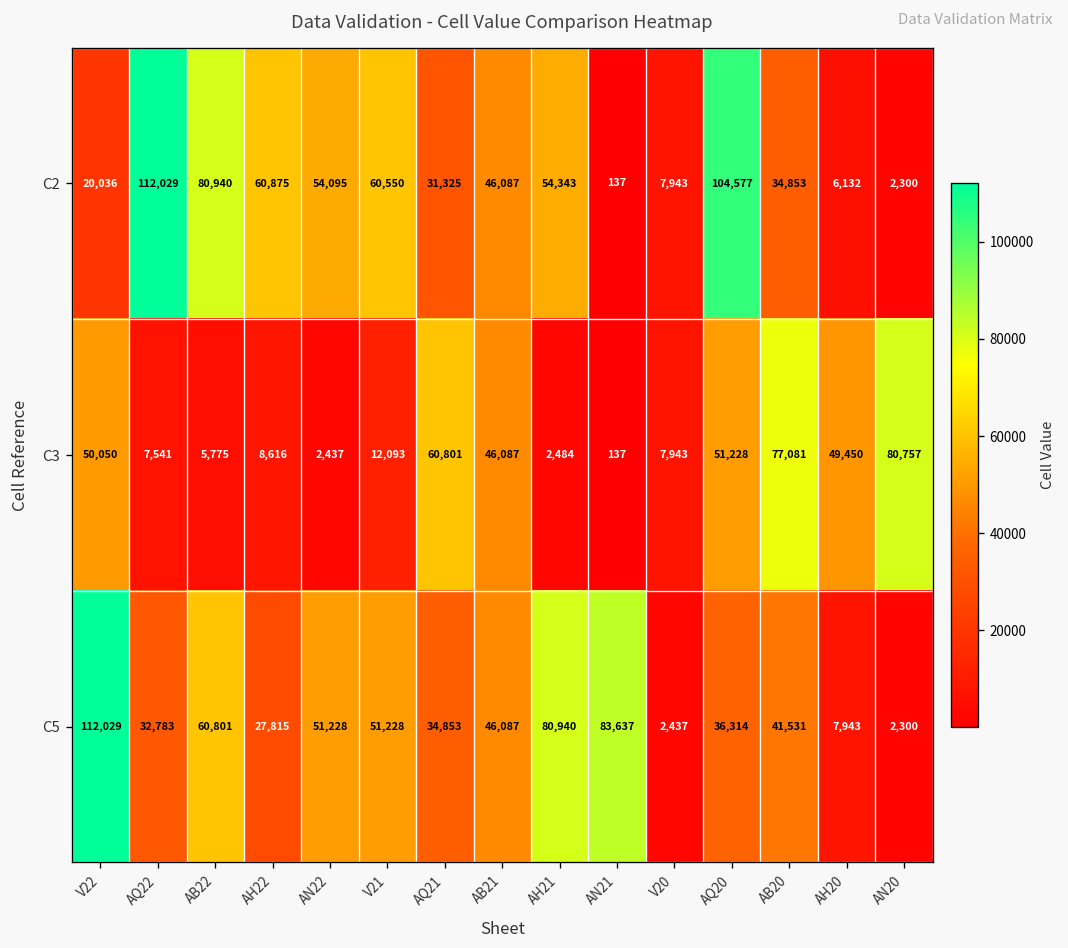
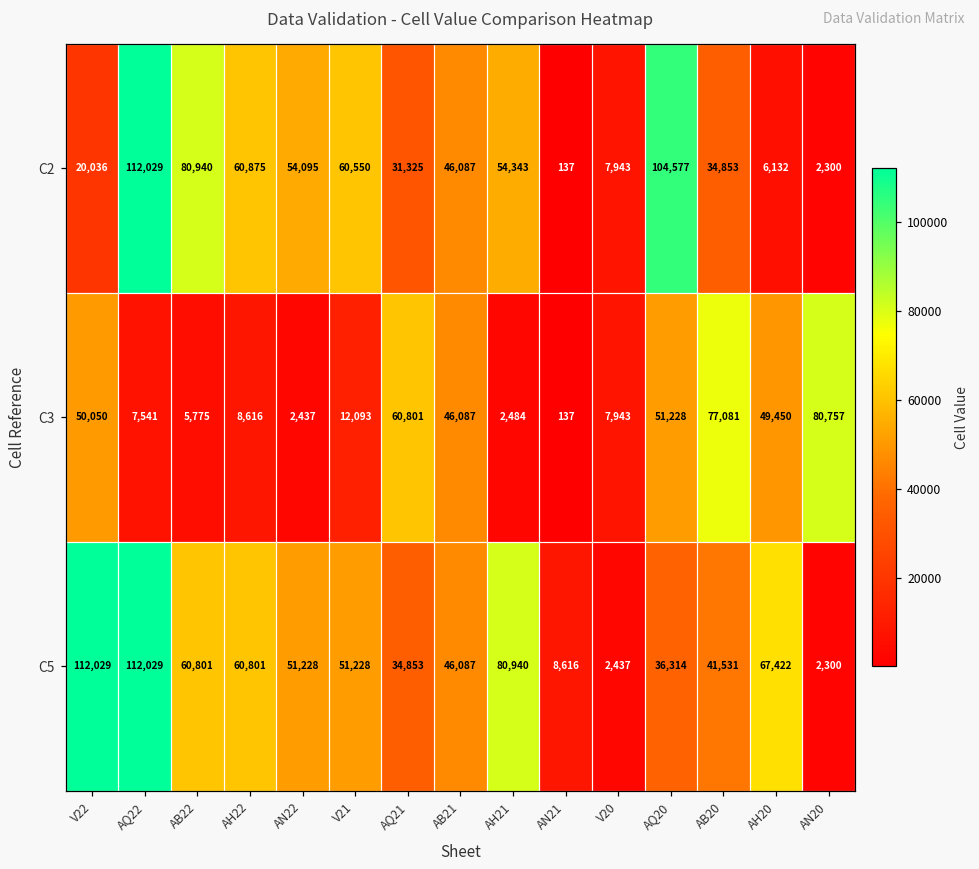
C5, AQ22: 32,783 -> 112,029
C5, AH22: 27,815 -> 60,801
C5, AN21: 83,637 -> 8,616
C5, AH20: 7,943 -> 67,422
